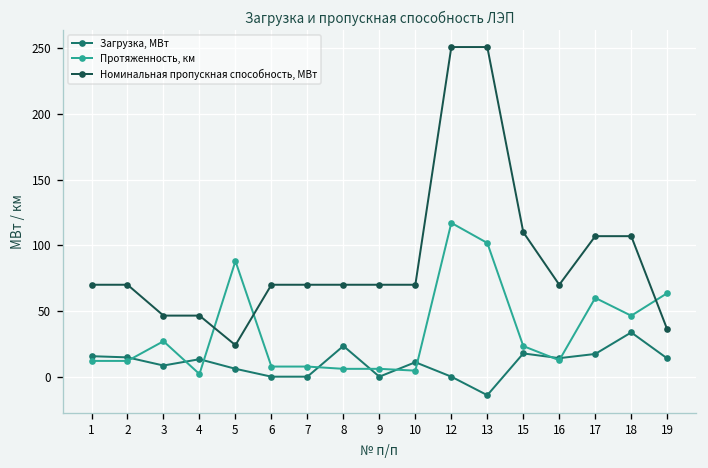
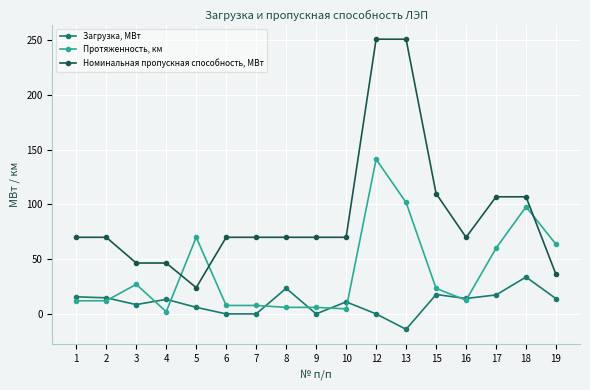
Протяженность, км, 5: 88 -> 70
Протяженность, км, 12: 117 -> 141
Протяженность, км, 18: 46 -> 98
